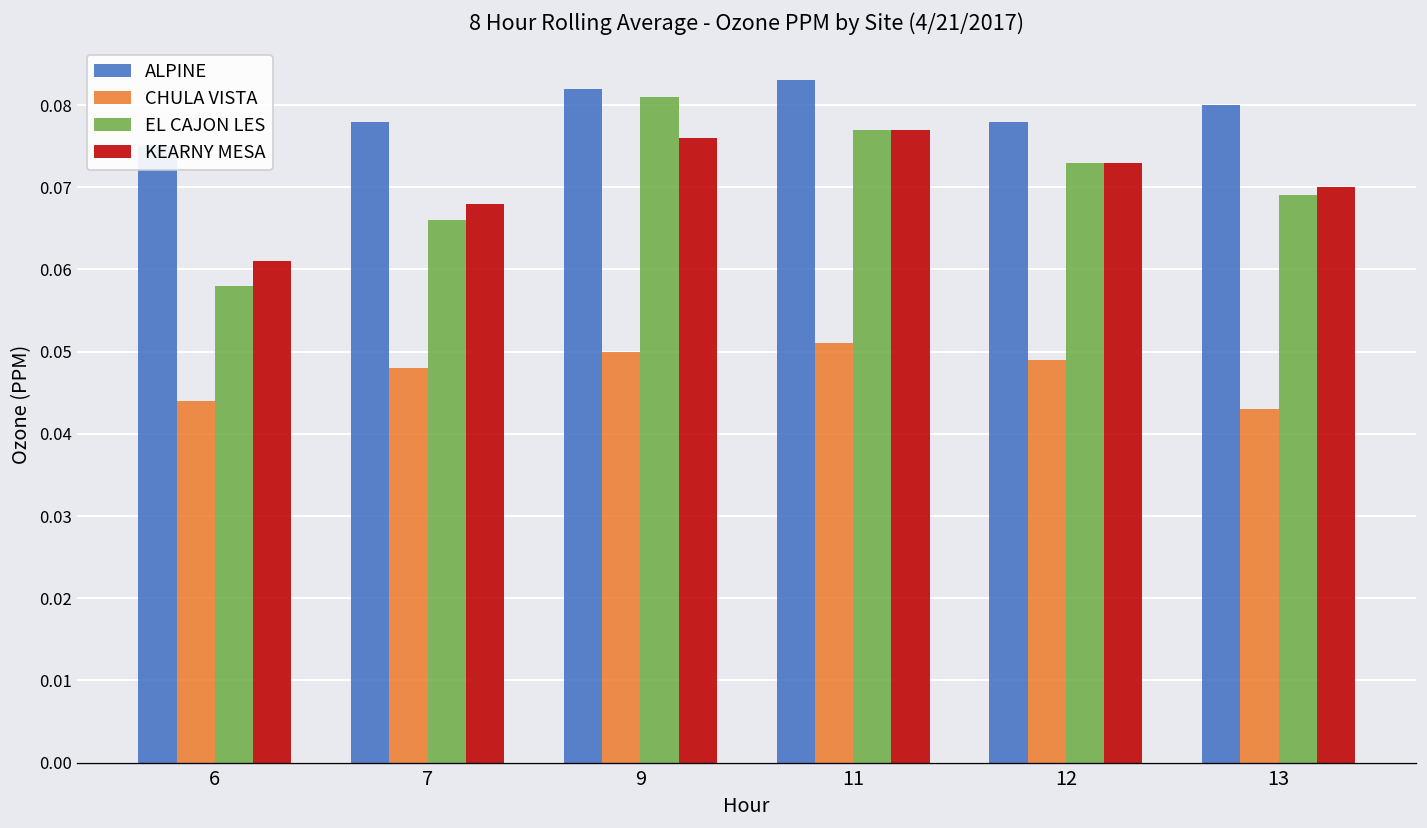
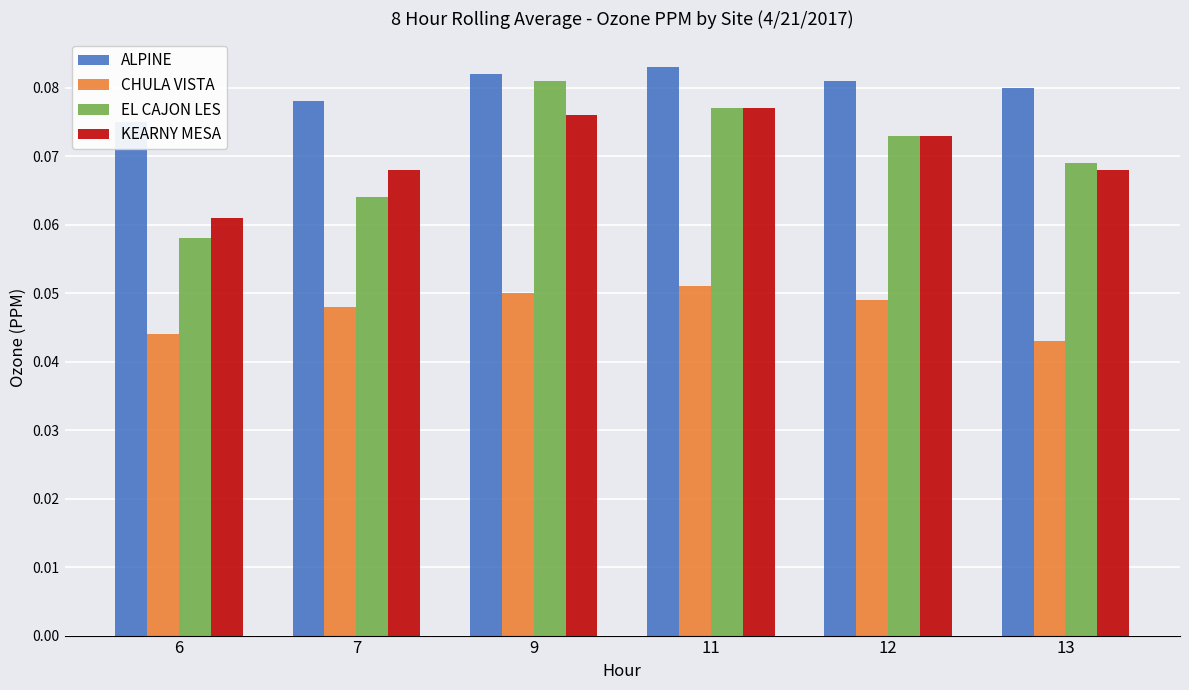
EL CAJON LES, 7: 0.066 -> 0.064
ALPINE, 12: 0.078 -> 0.081
KEARNY MESA, 13: 0.070 -> 0.068
